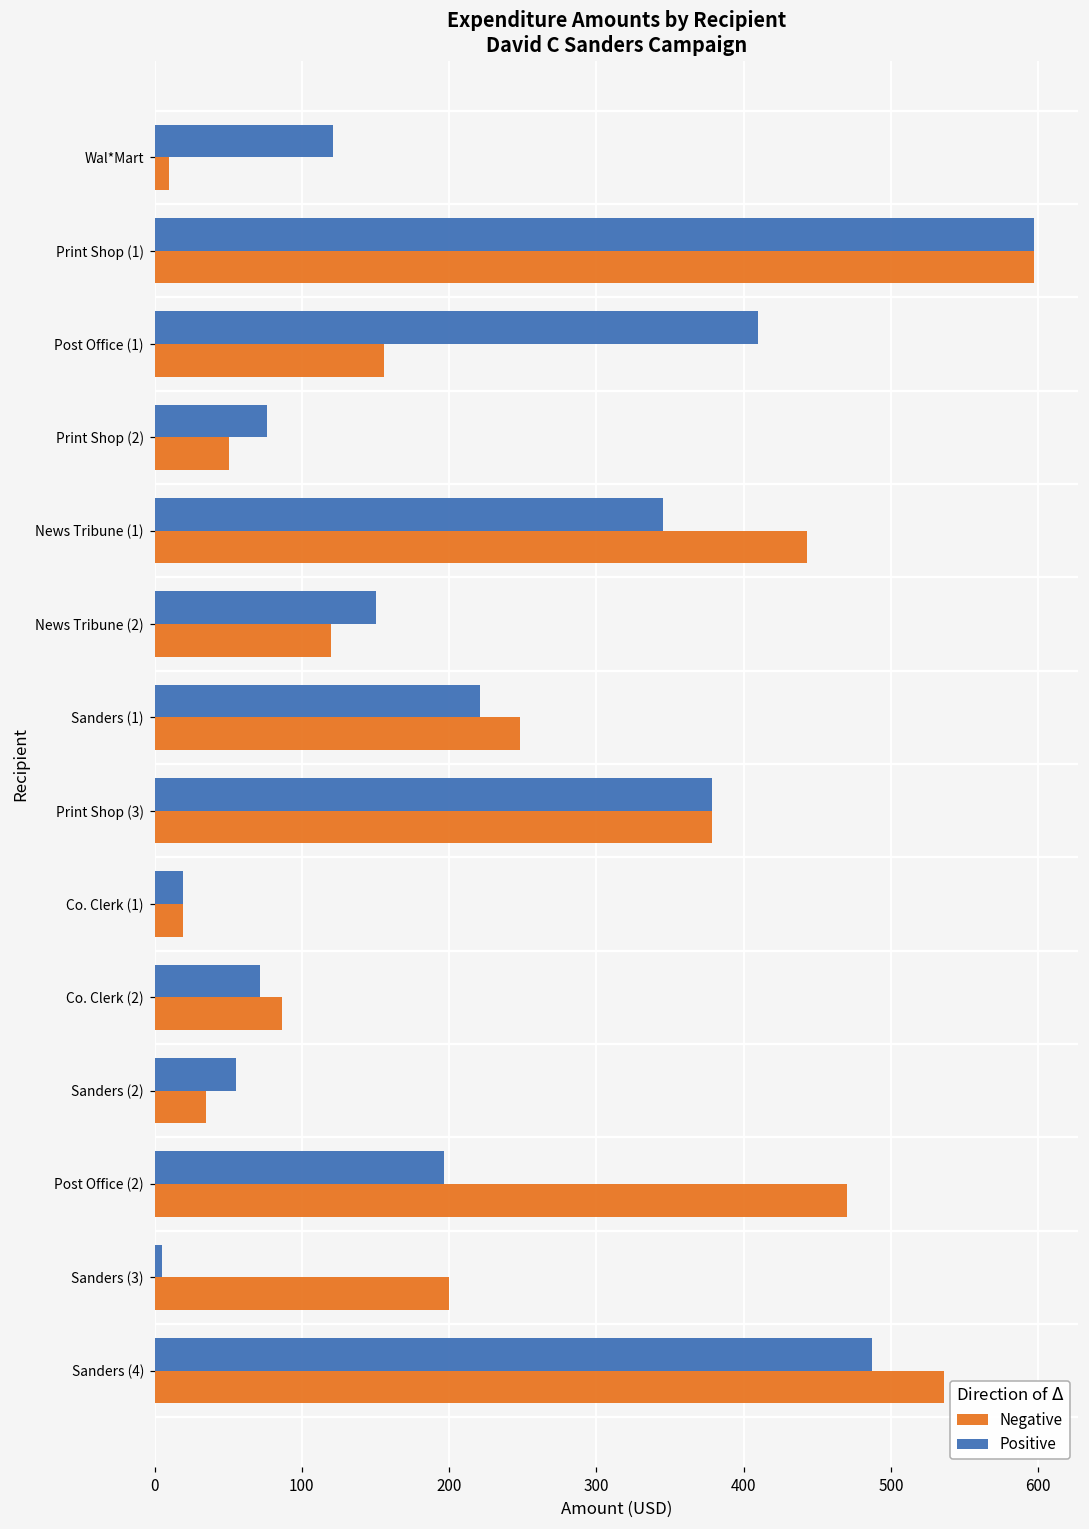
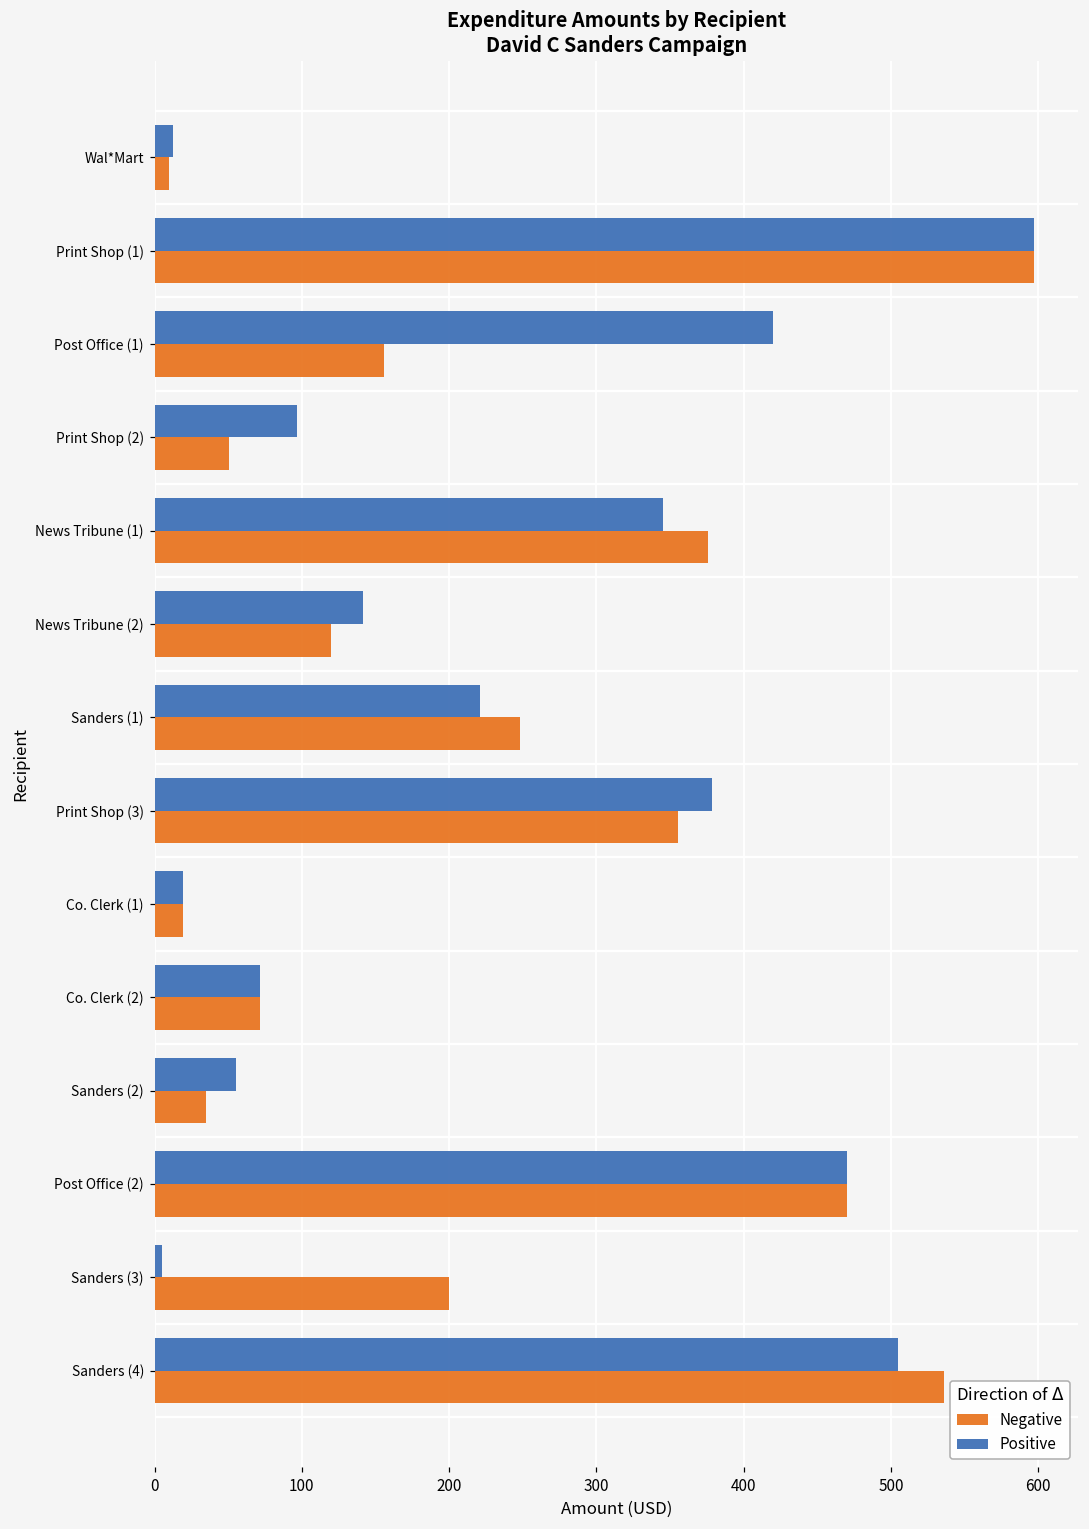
Positive, Wal*Mart: 121 -> 13
Positive, Post Office (1): 410 -> 420
Positive, Print Shop (2): 76 -> 97
Negative, News Tribune (1): 443 -> 376
Positive, News Tribune (2): 150 -> 141
Negative, Print Shop (3): 379 -> 356
Negative, Co. Clerk (2): 87 -> 72
Positive, Post Office (2): 197 -> 470
Positive, Sanders (4): 488 -> 505
